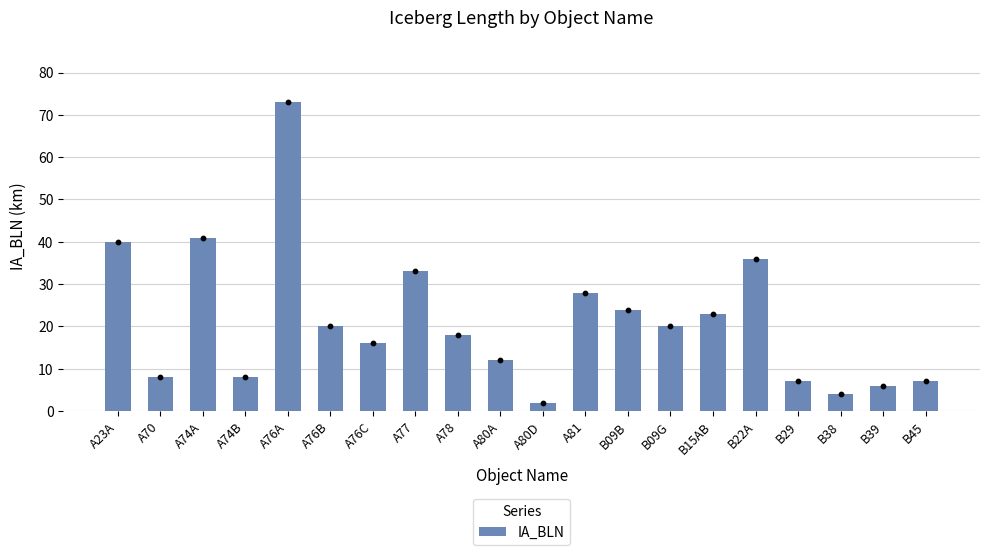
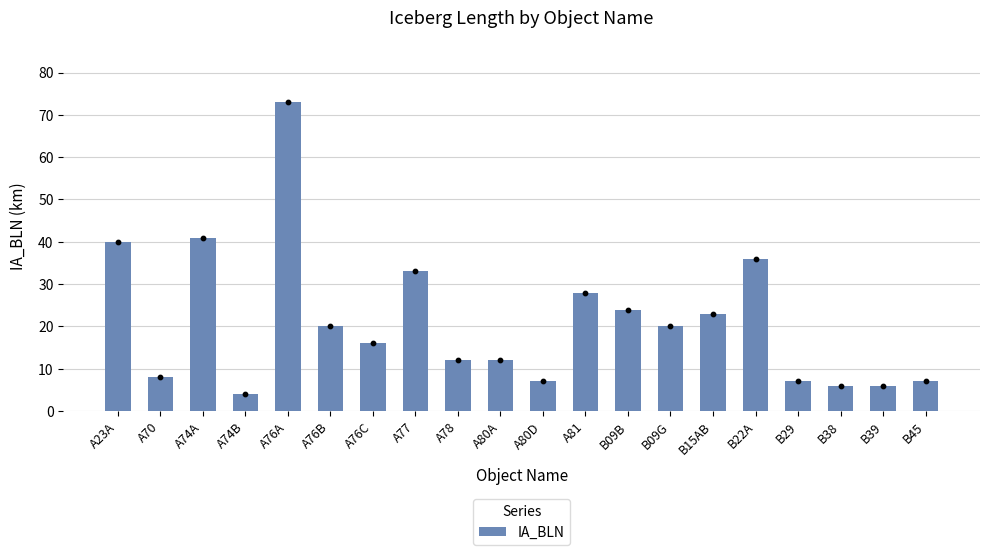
IA_BLN, A74B: 8 -> 4
IA_BLN, A78: 18 -> 12
IA_BLN, A80D: 2 -> 7
IA_BLN, B38: 4 -> 6
